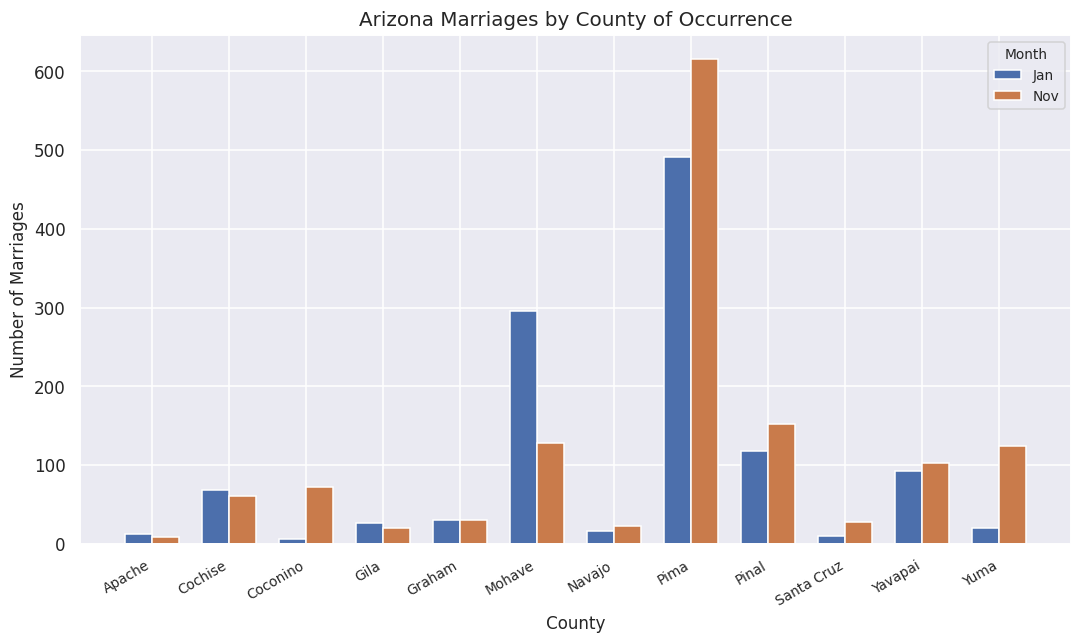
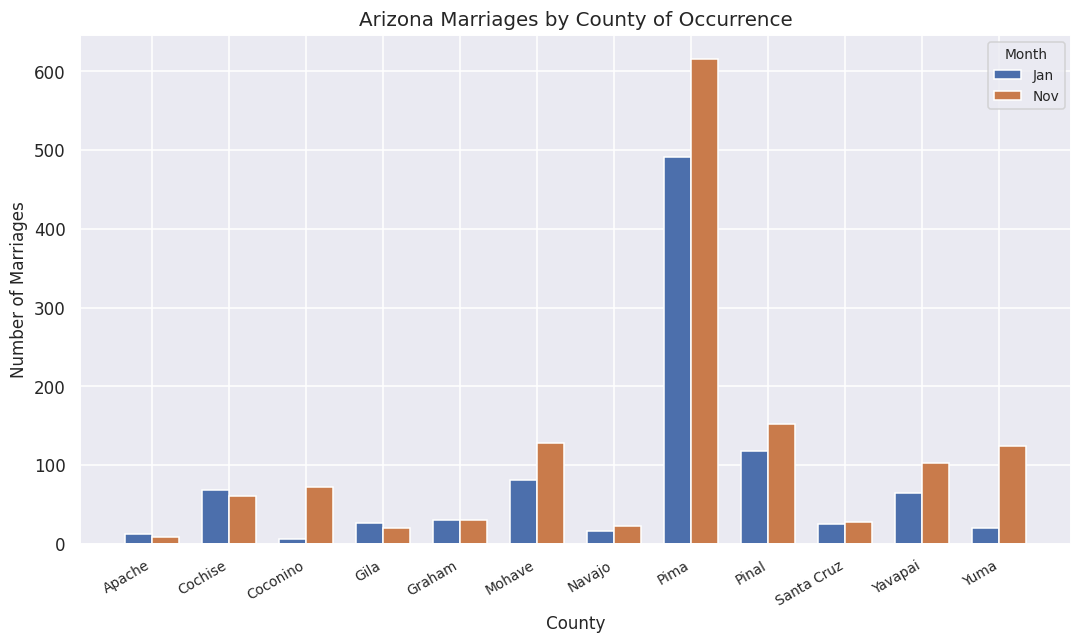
Jan, Mohave: 300 -> 80
Jan, Santa Cruz: 10 -> 30
Jan, Yavapai: 90 -> 60
